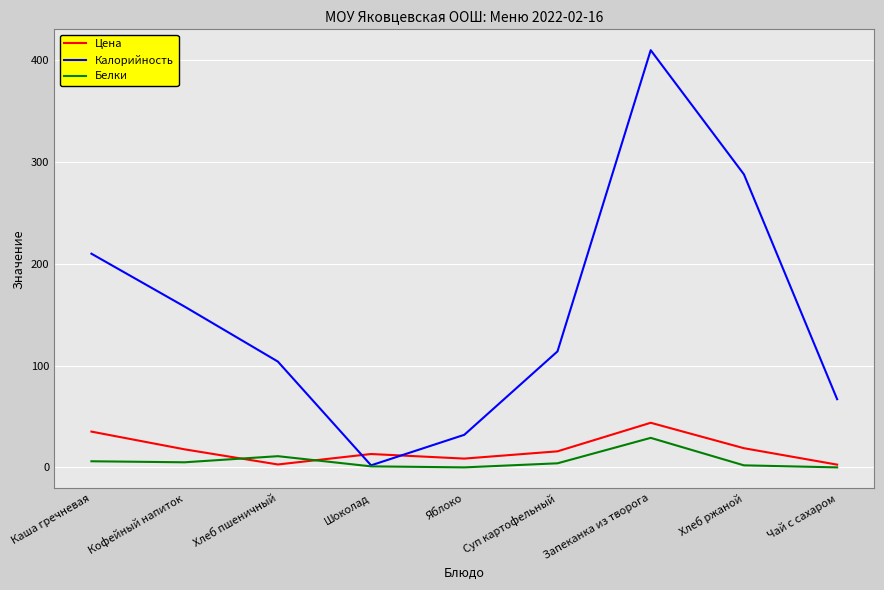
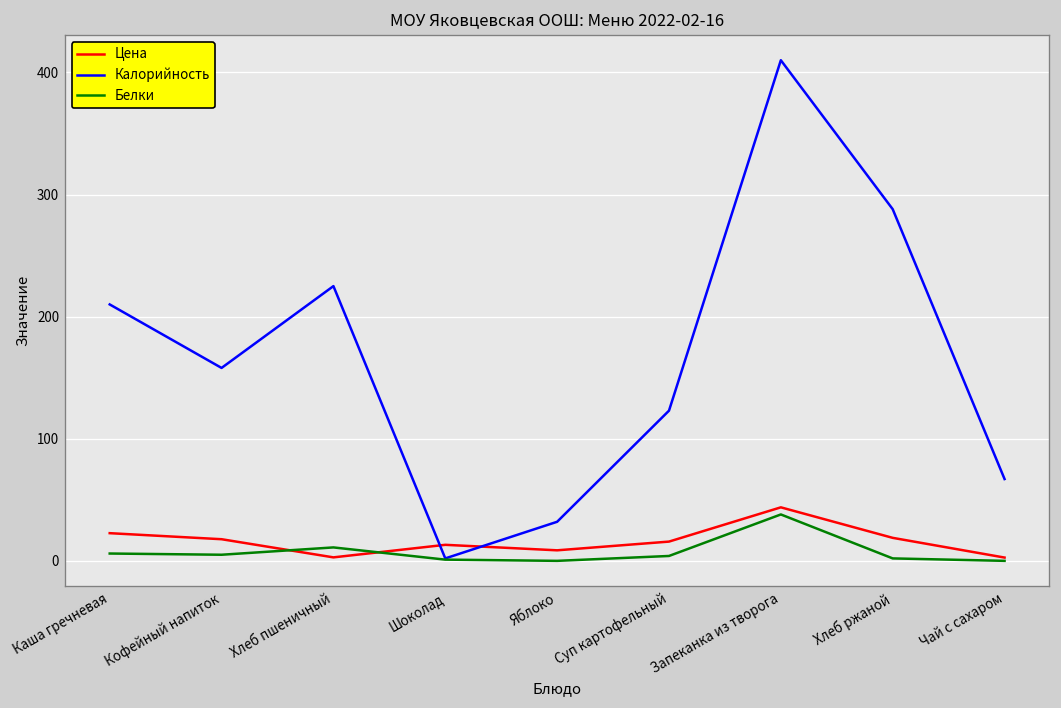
Цена, Каша гречневая: 35 -> 23
Калорийность, Хлеб пшеничный: 104 -> 225
Калорийность, Суп картофельный: 114 -> 123
Белки, Запеканка из творога: 29 -> 38
